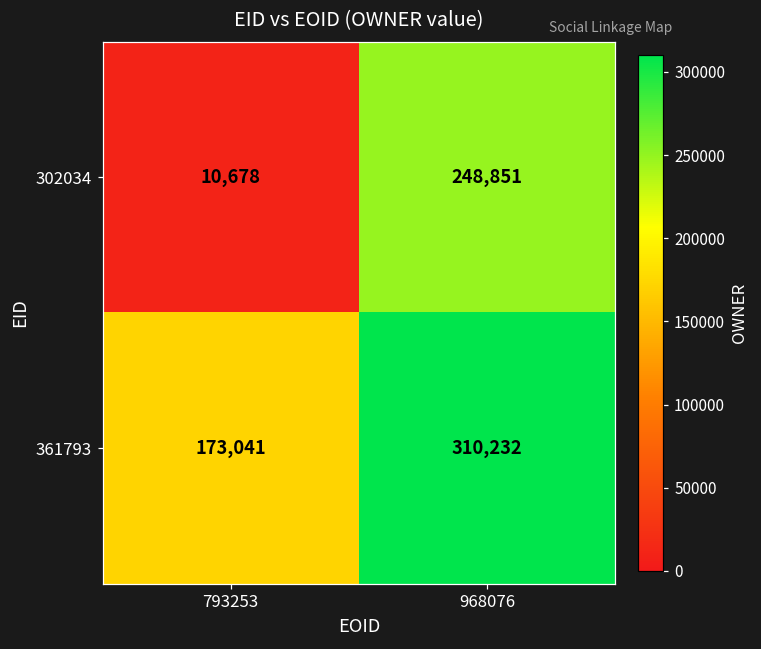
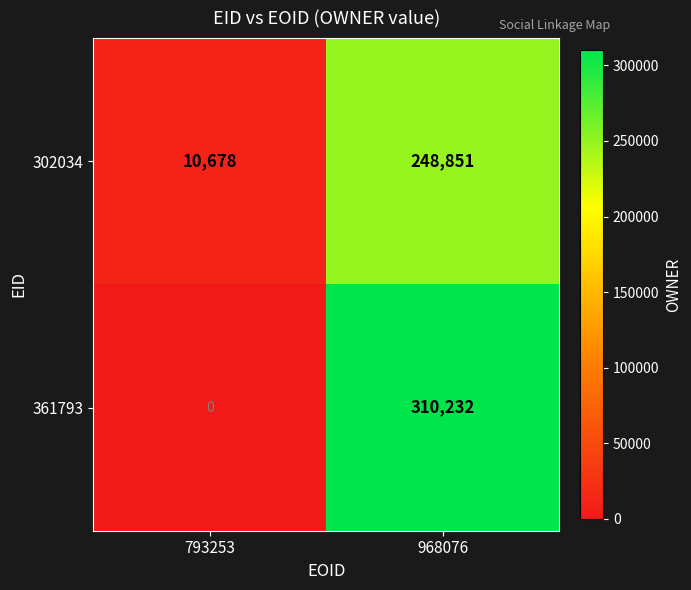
361793, 793253: 173,041 -> 0
